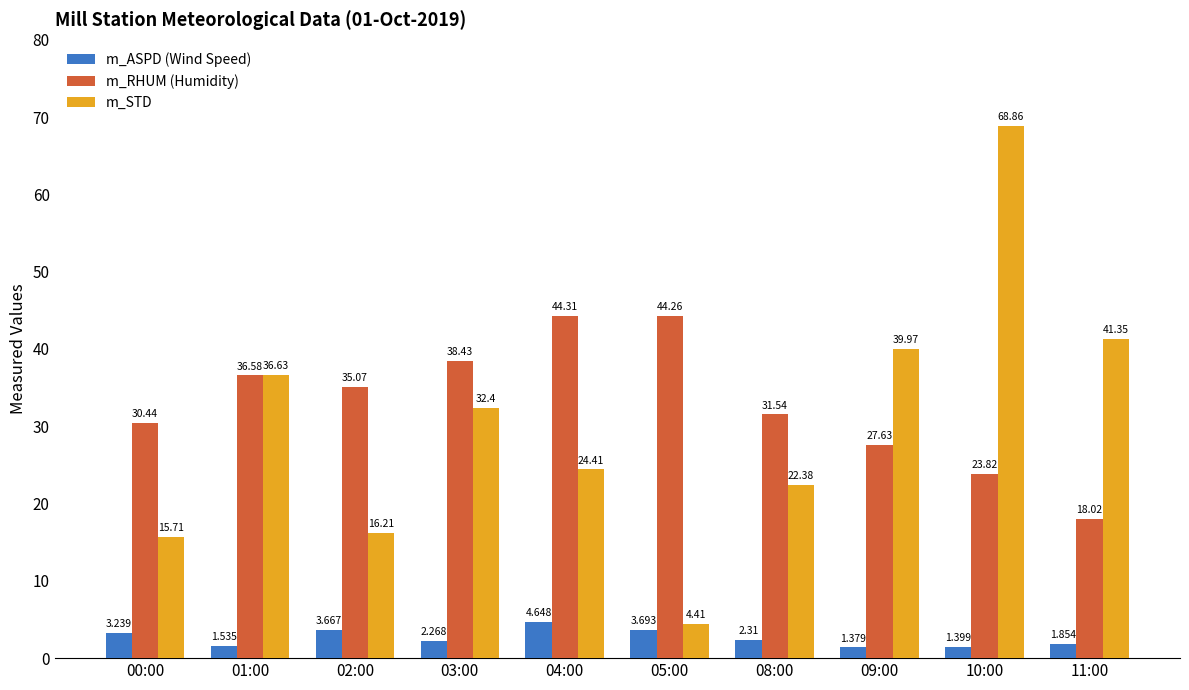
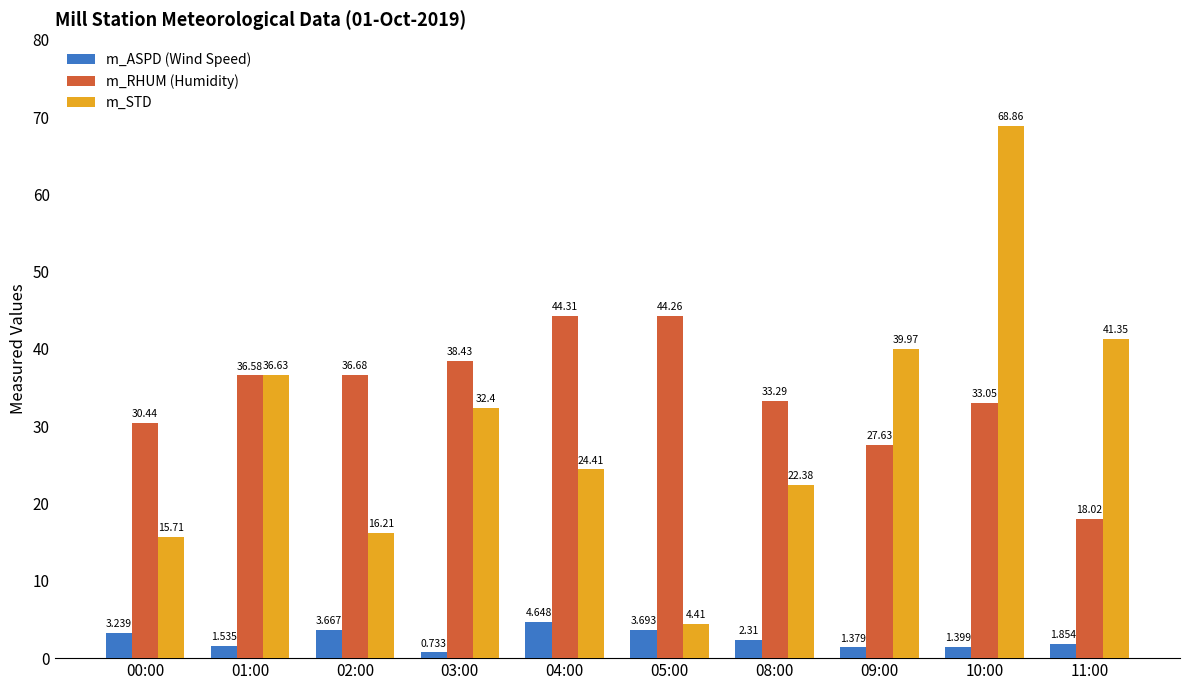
m_RHUM (Humidity), 02:00: 35.07 -> 36.68
m_ASPD (Wind Speed), 03:00: 2.268 -> 0.733
m_RHUM (Humidity), 08:00: 31.54 -> 33.29
m_RHUM (Humidity), 10:00: 23.82 -> 33.05
